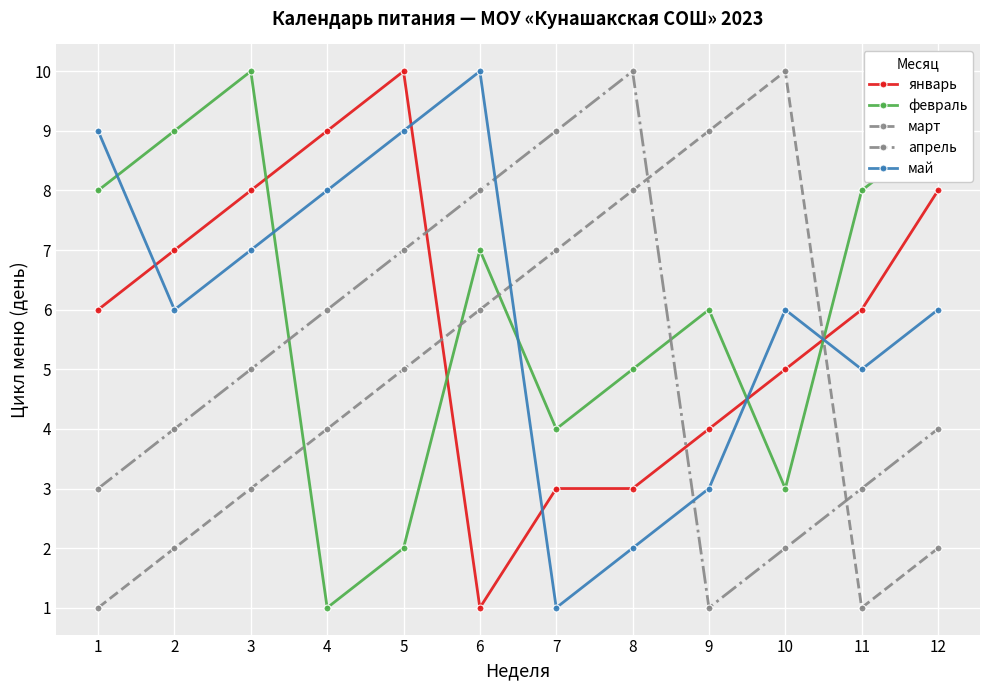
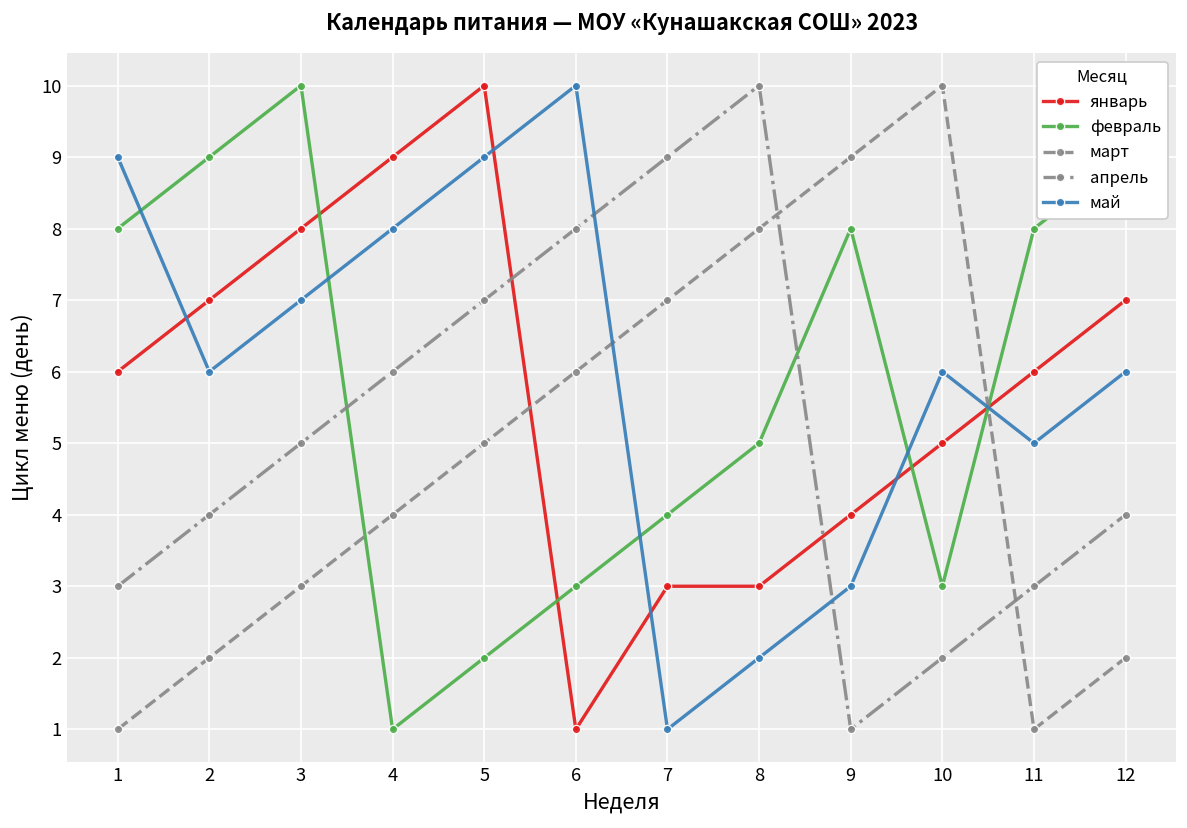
февраль, 6: 7 -> 3
февраль, 9: 6 -> 8
январь, 12: 8 -> 7
